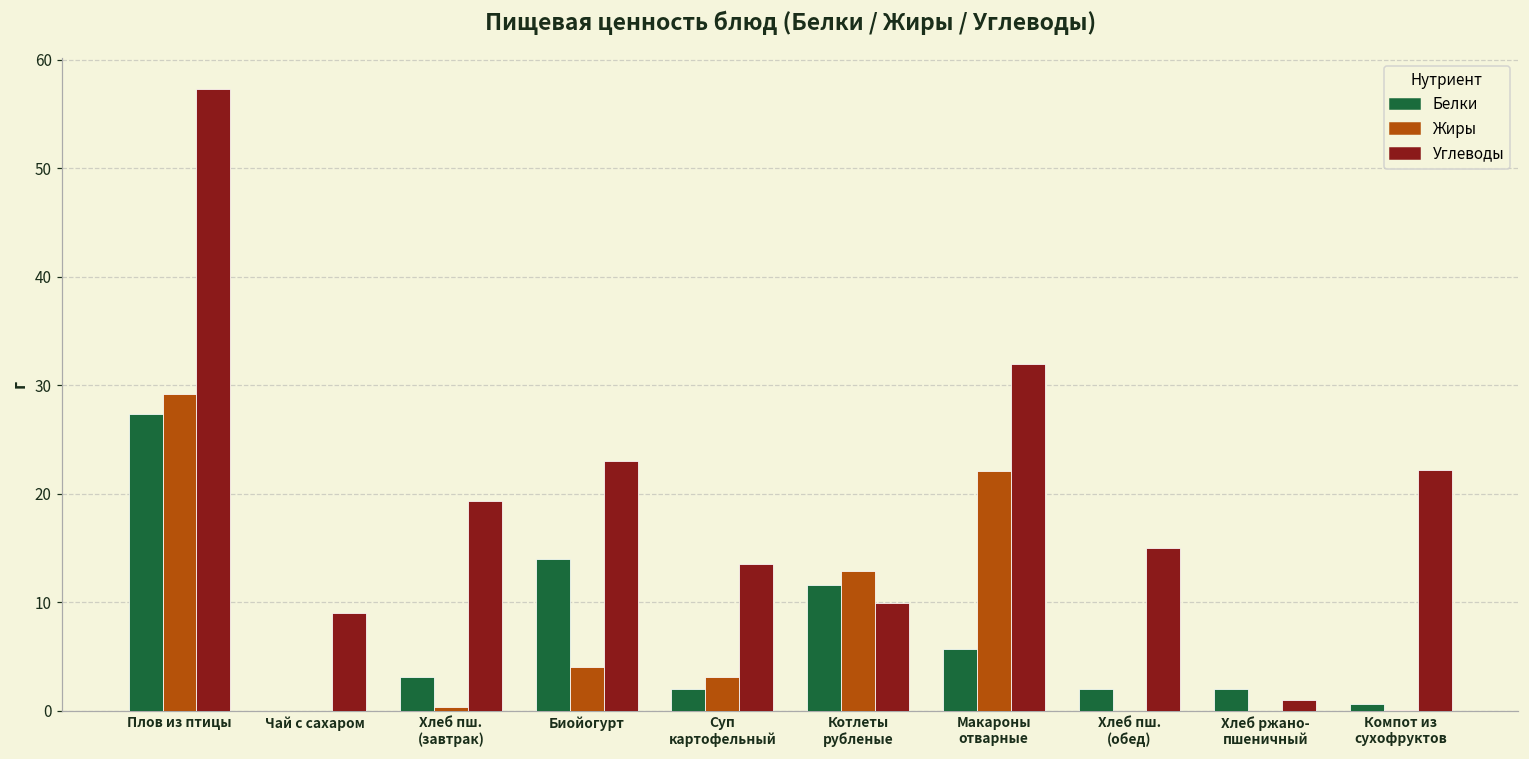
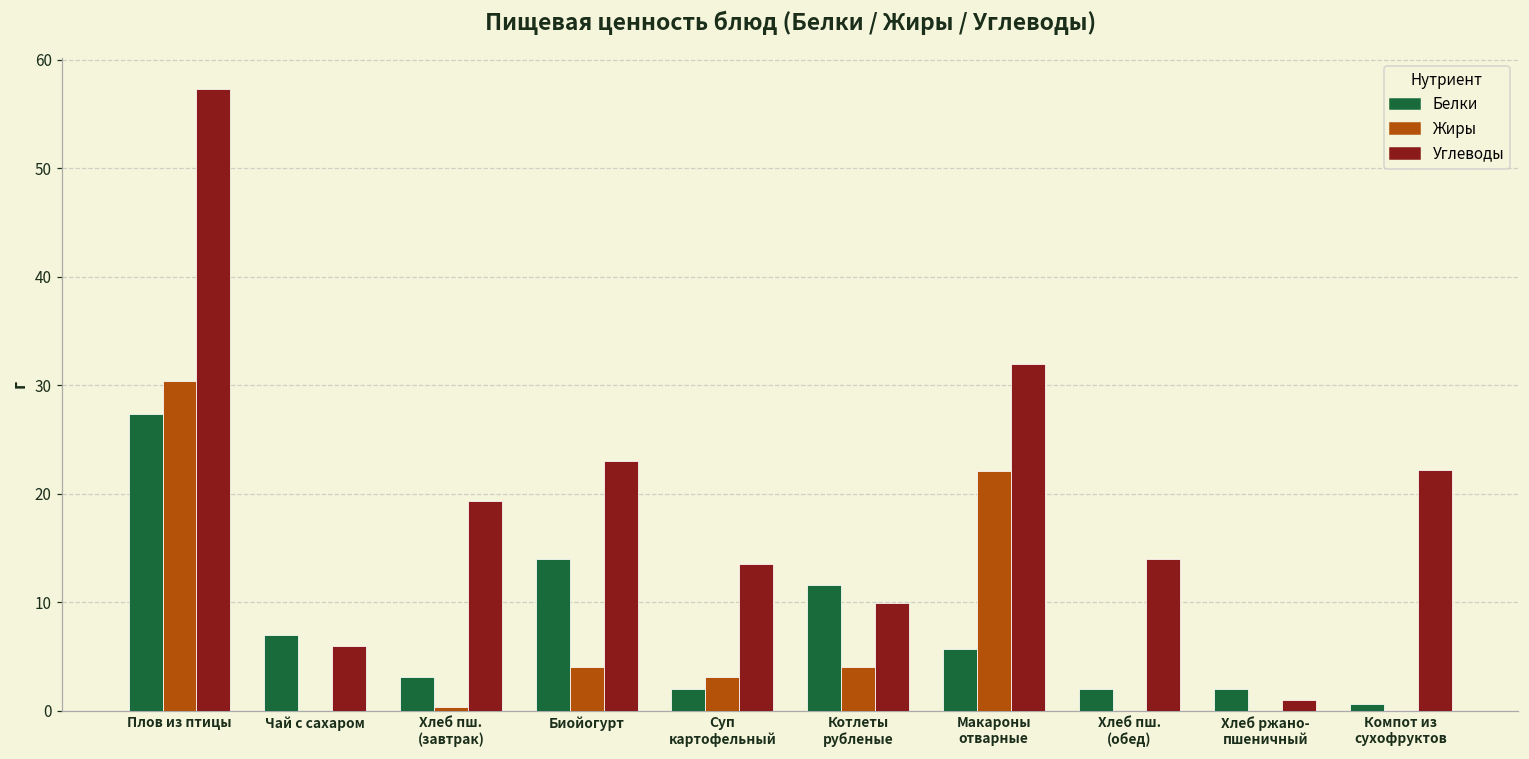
Жиры, Плов из птицы: 29 -> 30
Белки, Чай с сахаром: 0 -> 7
Углеводы, Чай с сахаром: 9 -> 6
Жиры, Котлеты рубленые: 13 -> 4
Углеводы, Хлеб пш. (обед): 15 -> 14
